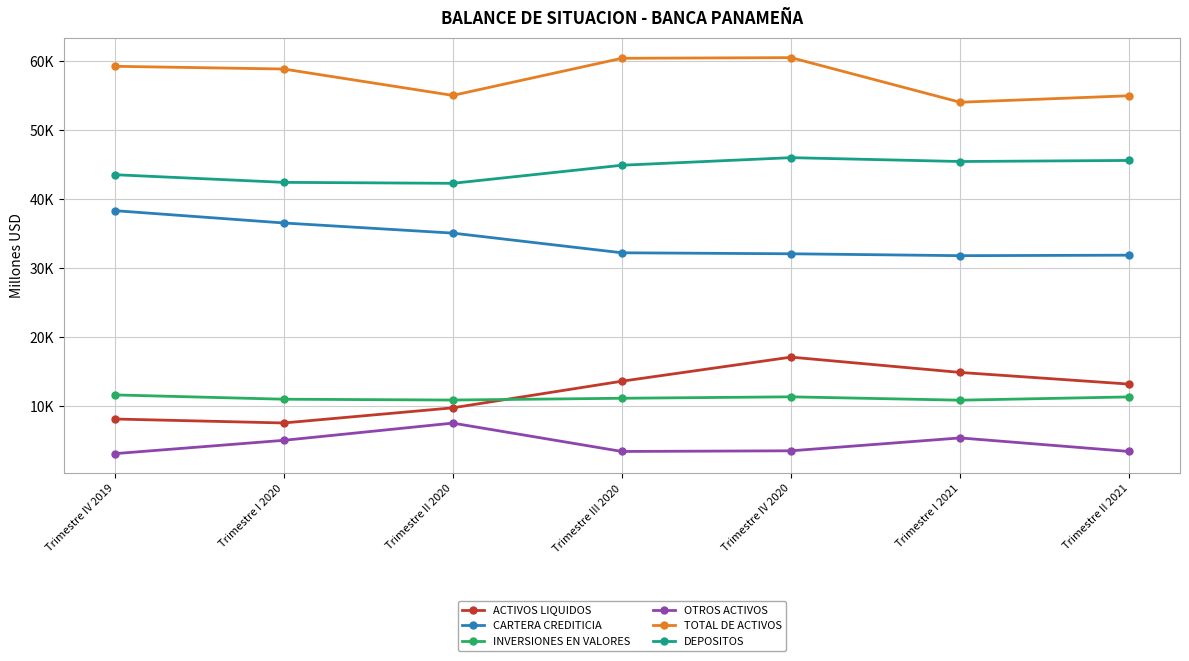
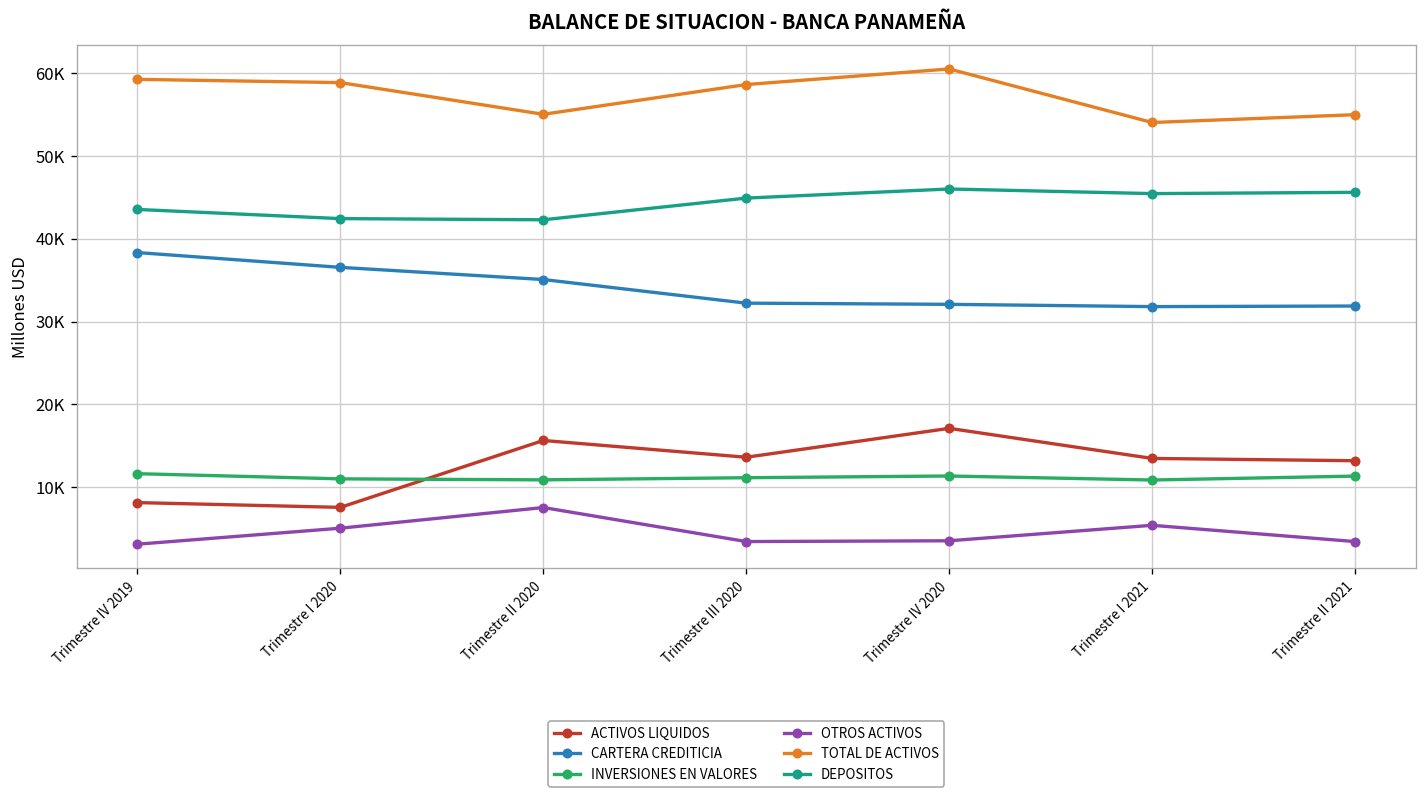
ACTIVOS LIQUIDOS, Trimestre II 2020: 10000 -> 16000
TOTAL DE ACTIVOS, Trimestre III 2020: 60000 -> 59000
ACTIVOS LIQUIDOS, Trimestre I 2021: 15000 -> 13000
